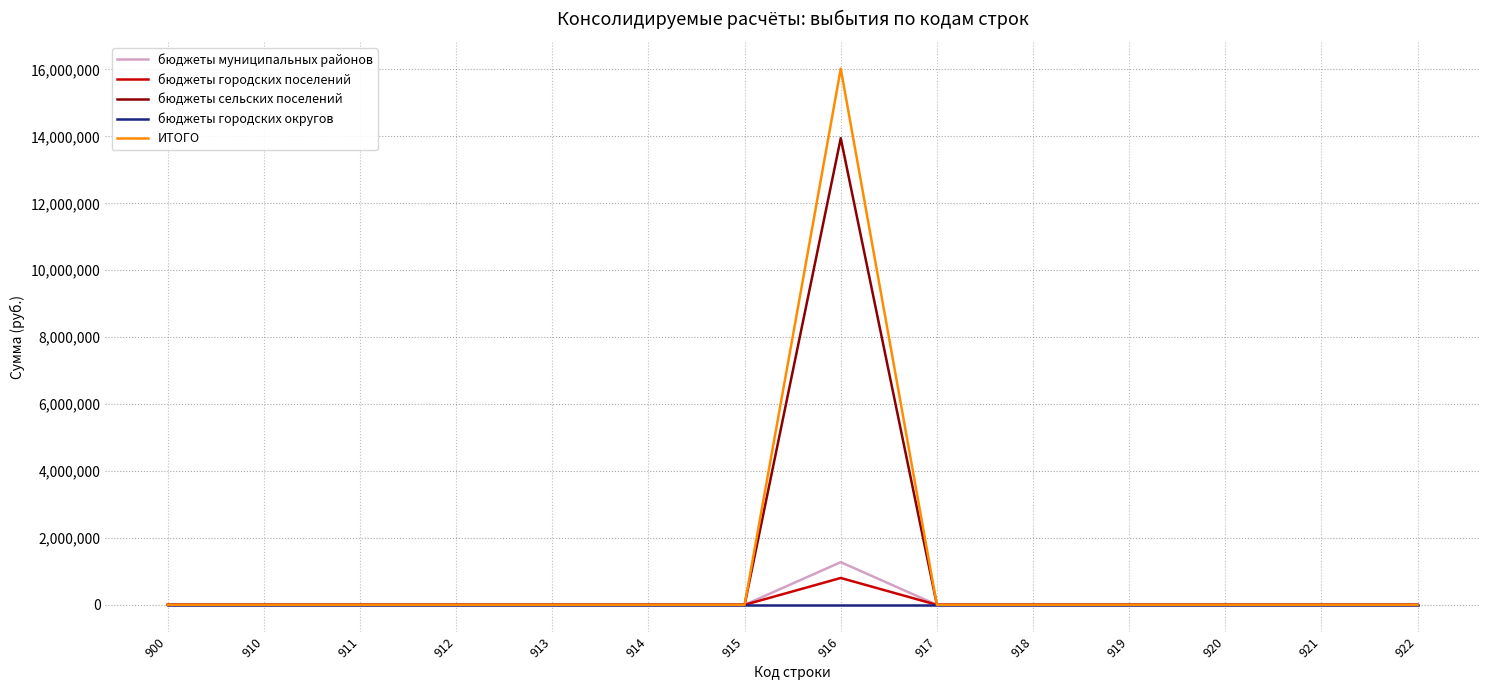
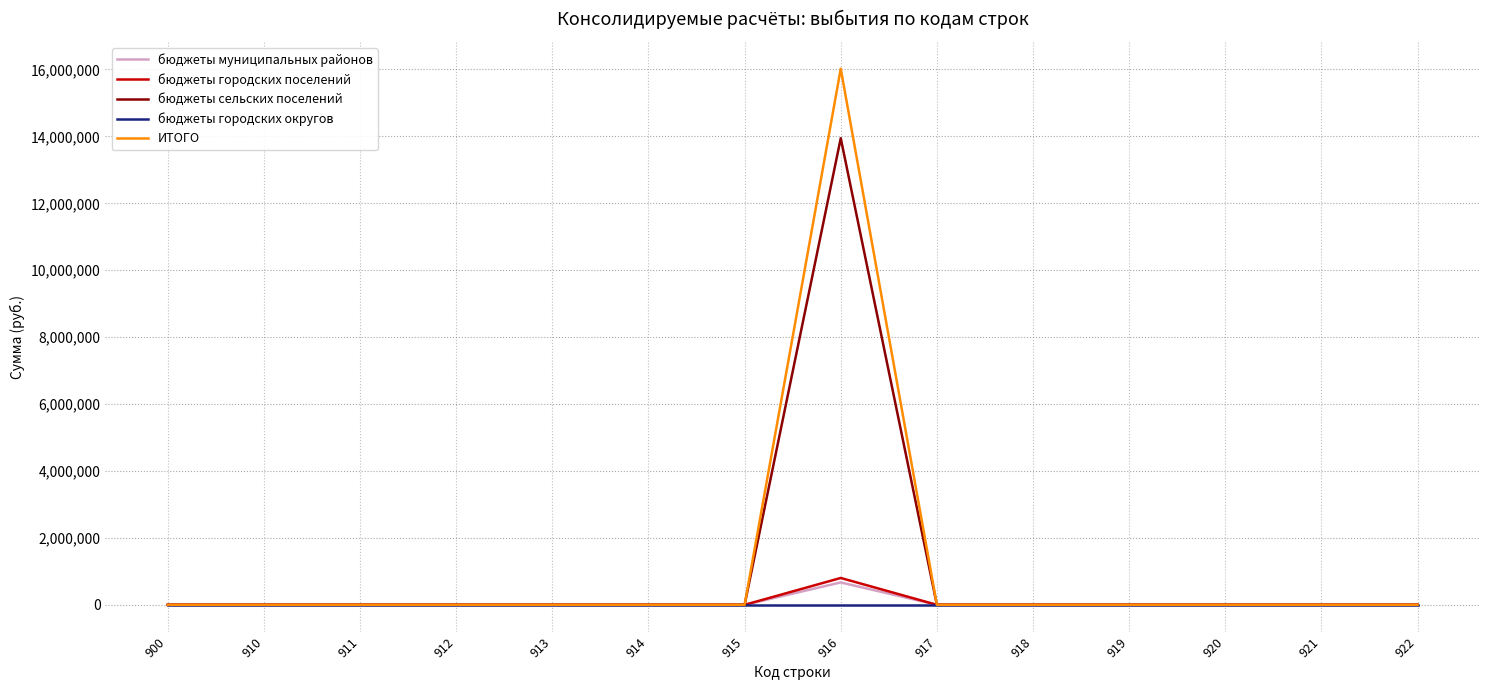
бюджеты муниципальных районов, 916: 1,300,000 -> 700,000
